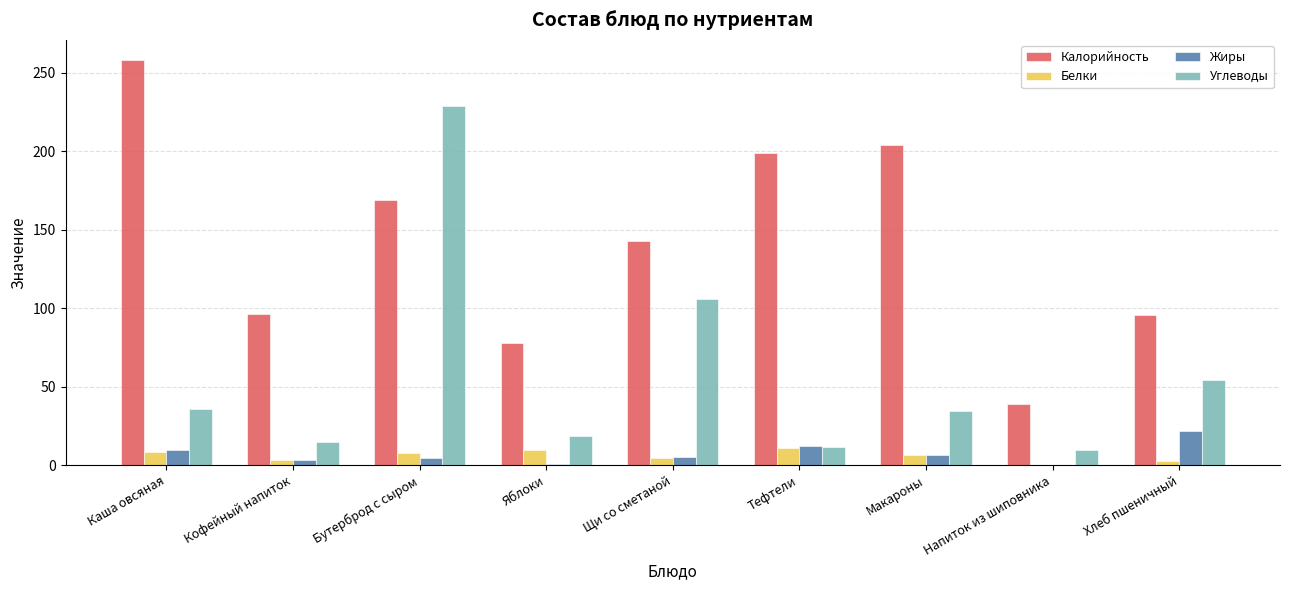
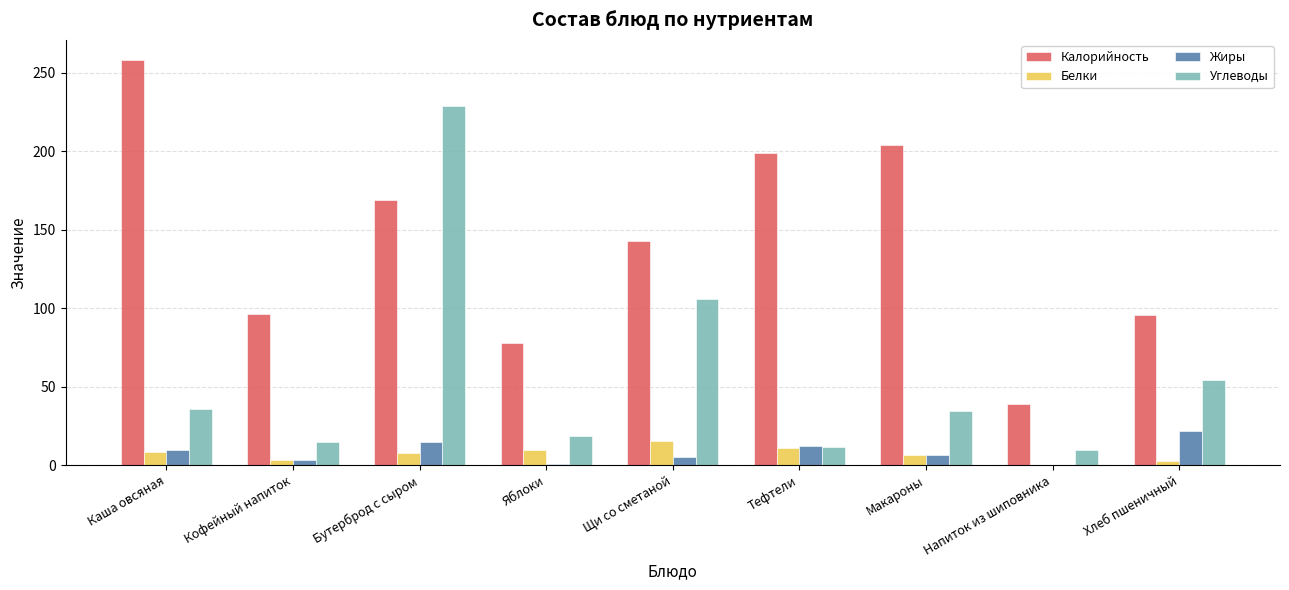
Жиры, Бутерброд с сыром: 5 -> 15
Белки, Щи со сметаной: 4 -> 15
